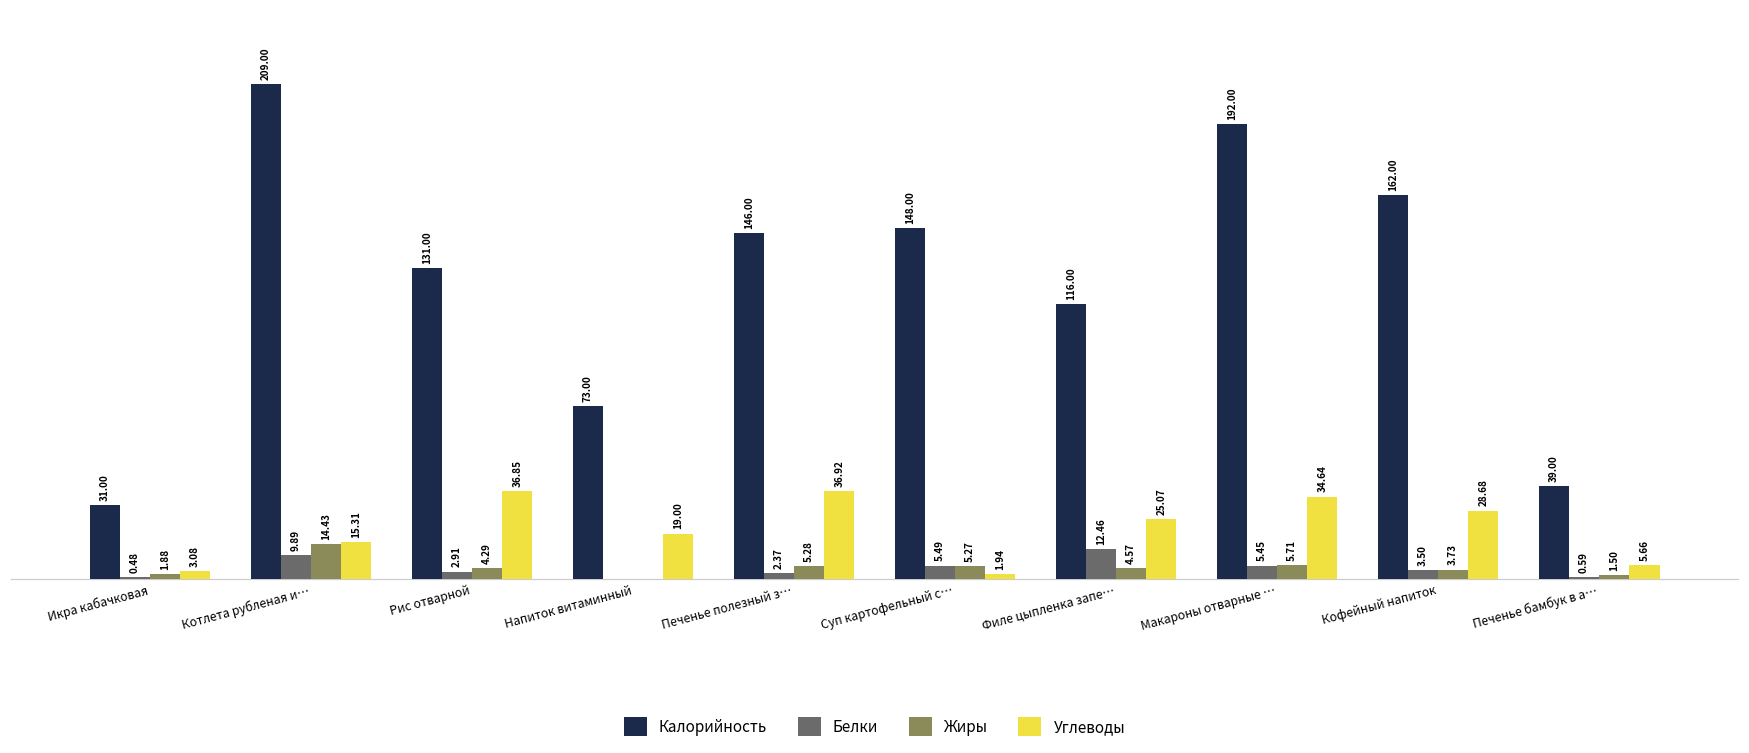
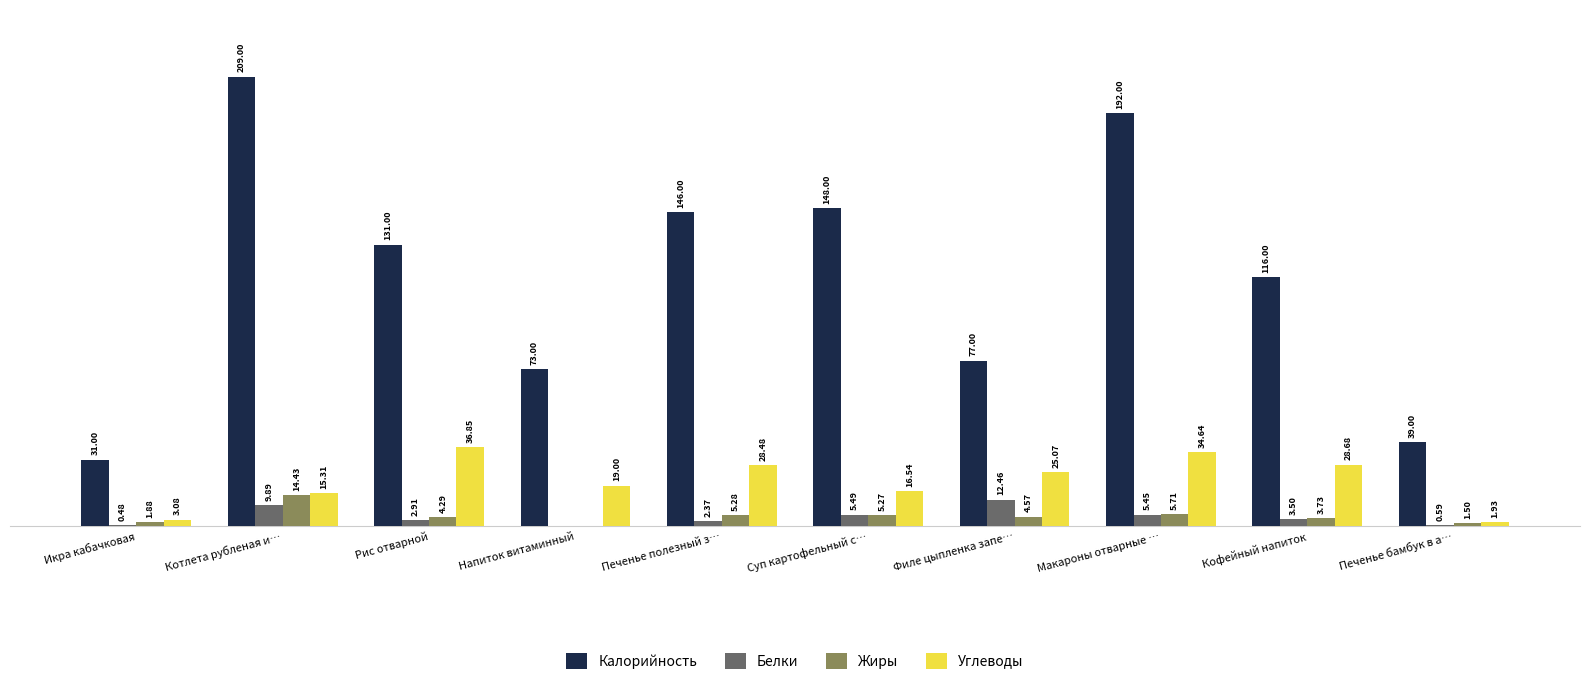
Углеводы, Печенье полезный з…: 36.92 -> 28.48
Углеводы, Суп картофельный с…: 1.94 -> 16.54
Калорийность, Филе цыпленка запе…: 116.00 -> 77.00
Калорийность, Кофейный напиток: 162.00 -> 116.00
Углеводы, Печенье бамбук в а…: 5.66 -> 1.93
